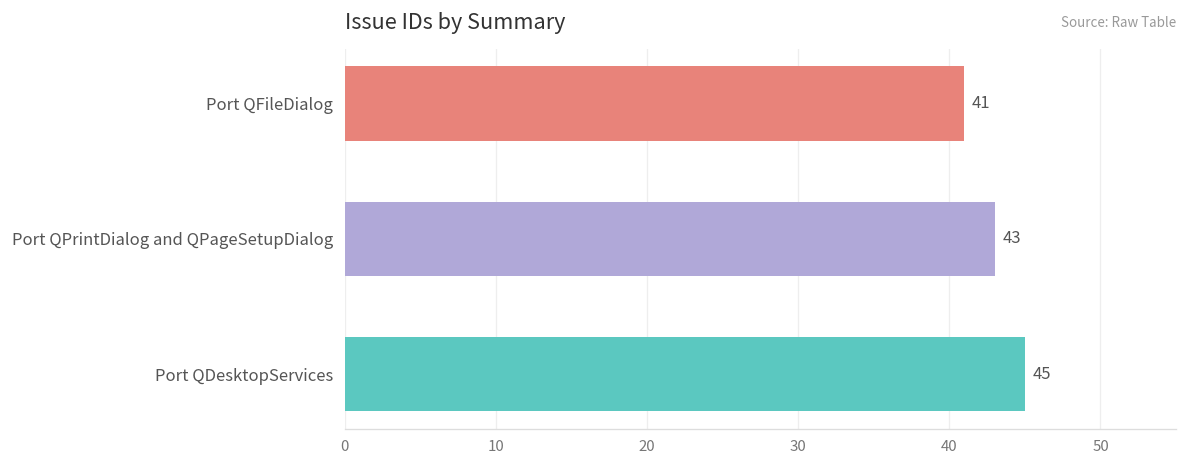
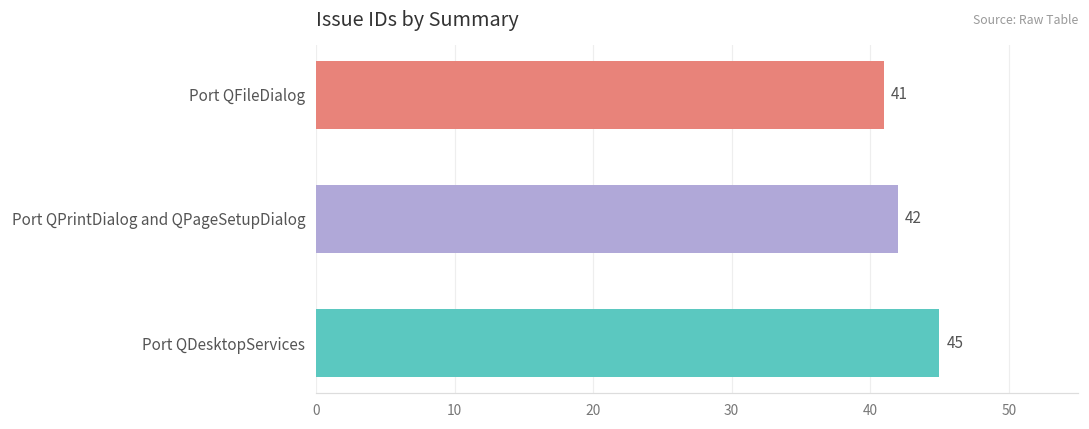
Port QPrintDialog and QPageSetupDialog: 43 -> 42
